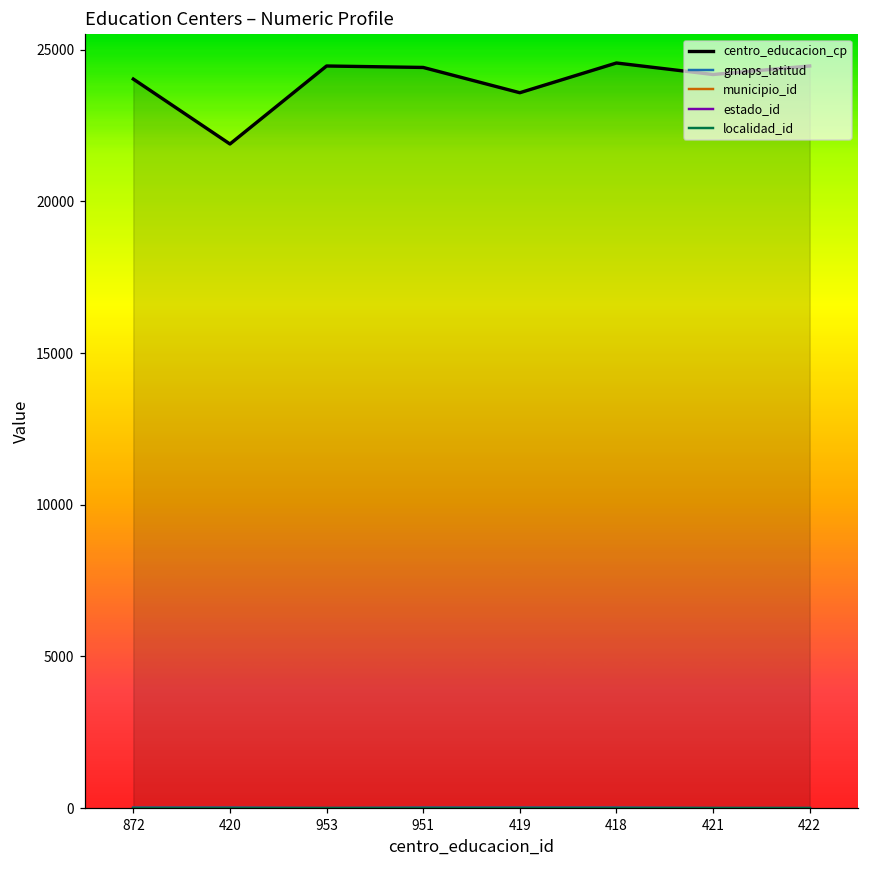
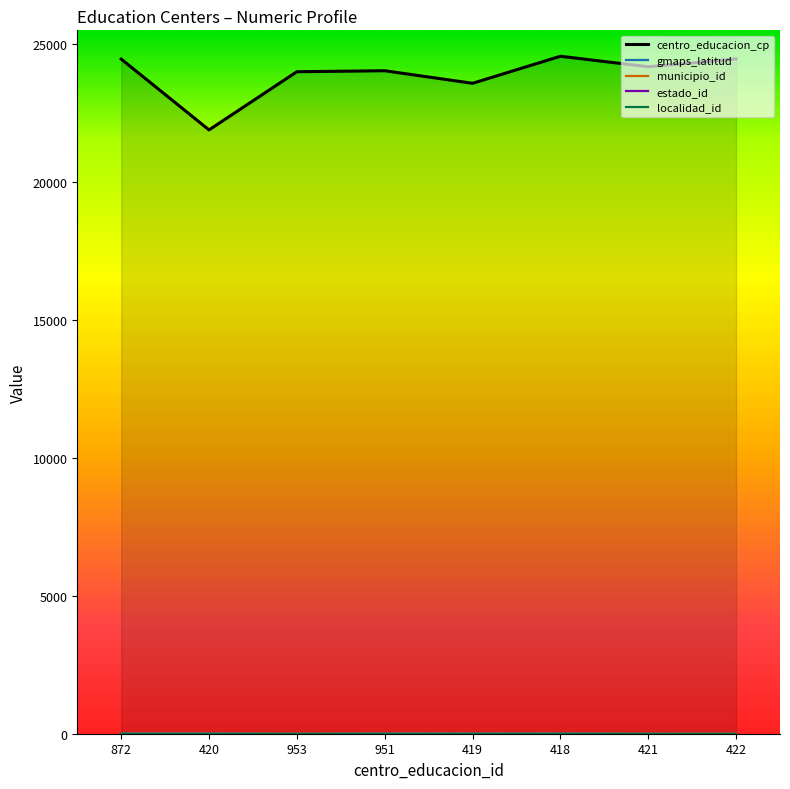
centro_educacion_cp, 872: 24000 -> 24500
centro_educacion_cp, 953: 24500 -> 24000
centro_educacion_cp, 951: 24400 -> 24000
